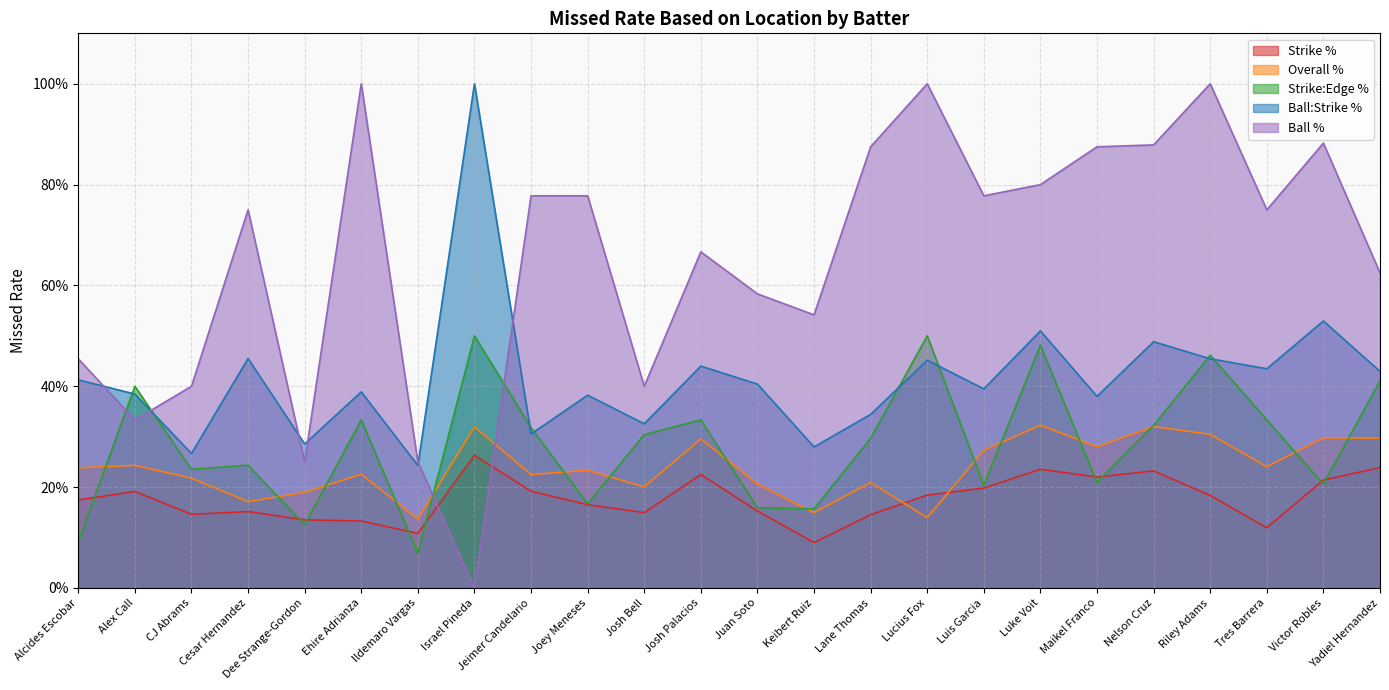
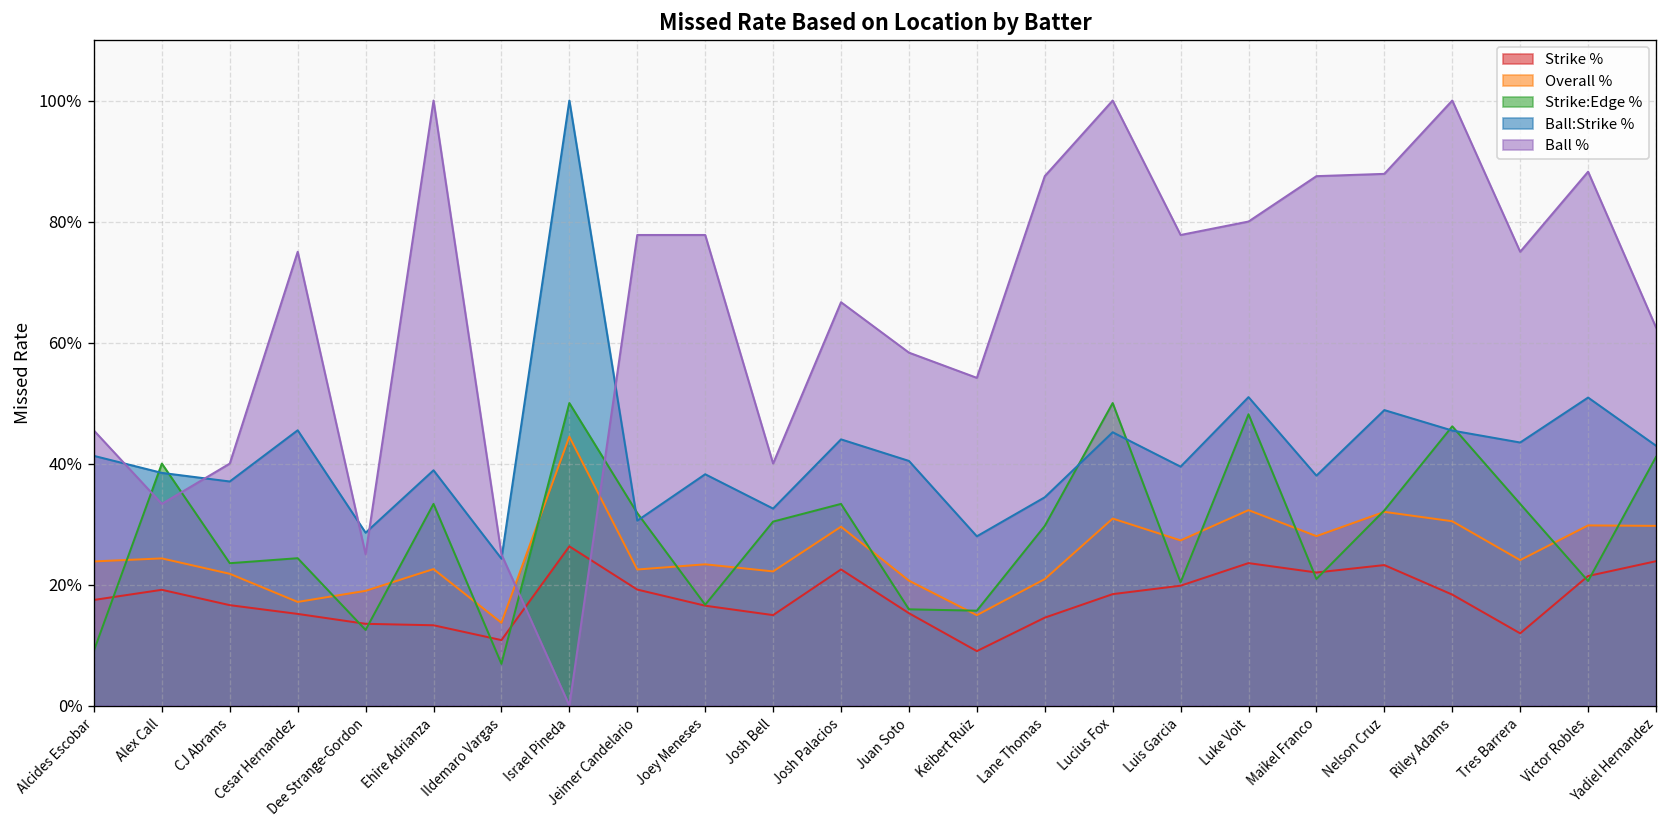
Strike %, CJ Abrams: 15% -> 17%
Ball:Strike %, CJ Abrams: 27% -> 37%
Overall %, Israel Pineda: 32% -> 44%
Overall %, Josh Bell: 20% -> 22%
Overall %, Lucius Fox: 14% -> 31%
Ball:Strike %, Victor Robles: 53% -> 51%
